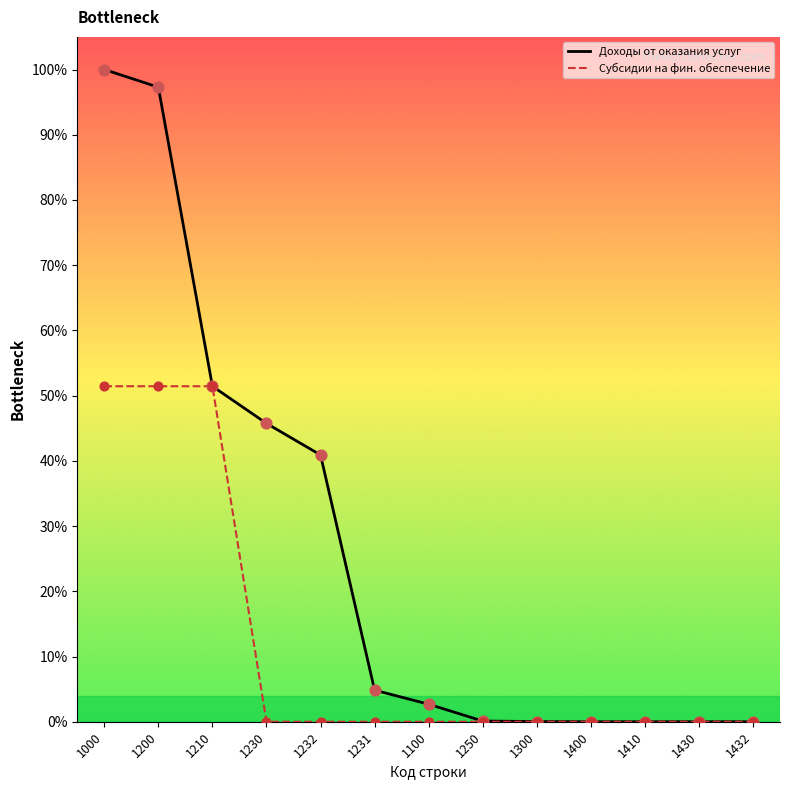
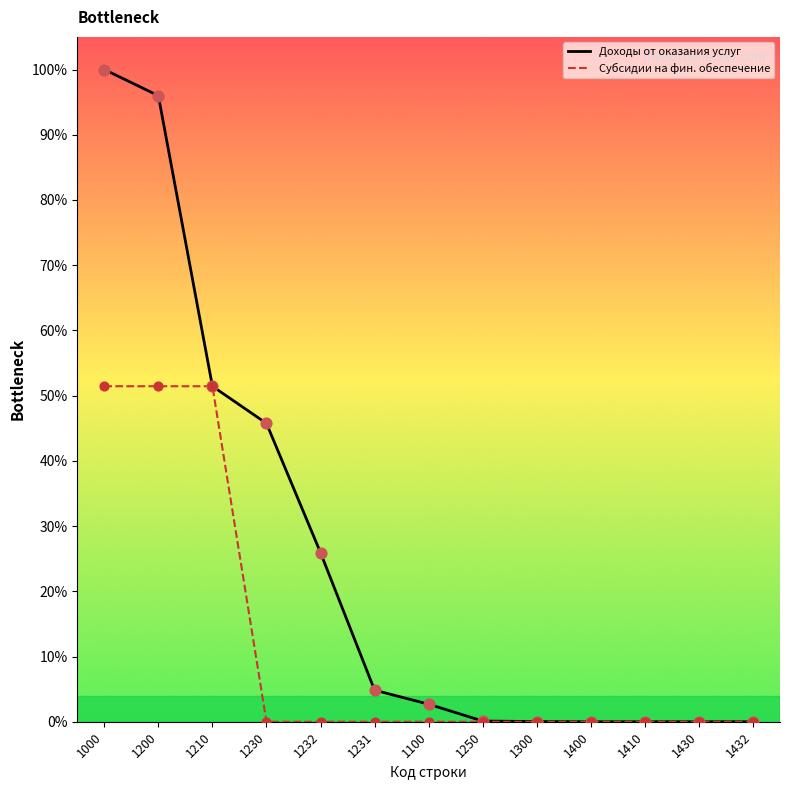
Доходы от оказания услуг, 1200: 97% -> 96%
Доходы от оказания услуг, 1232: 41% -> 26%
